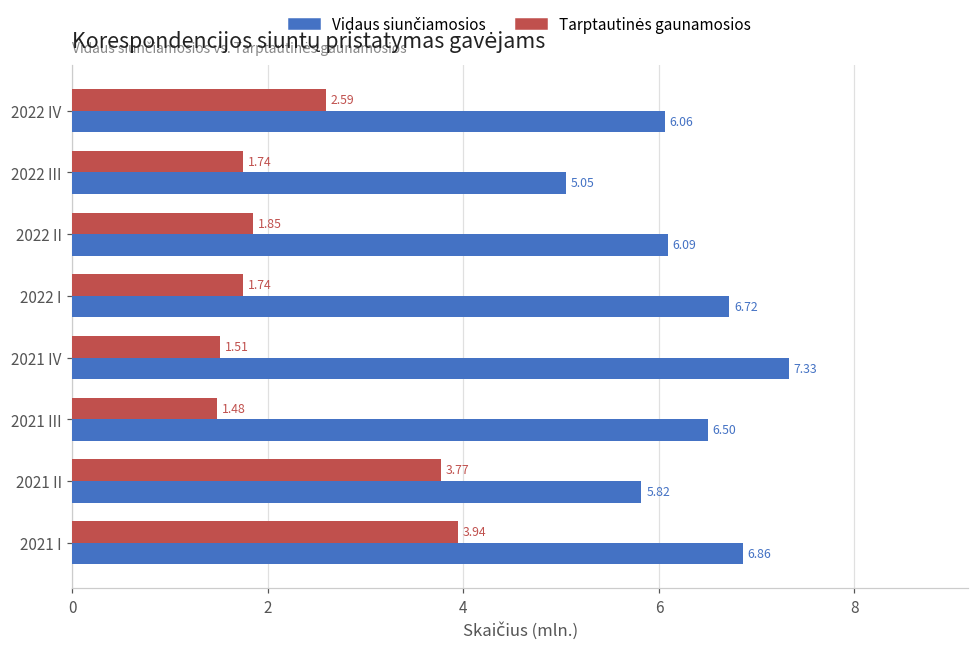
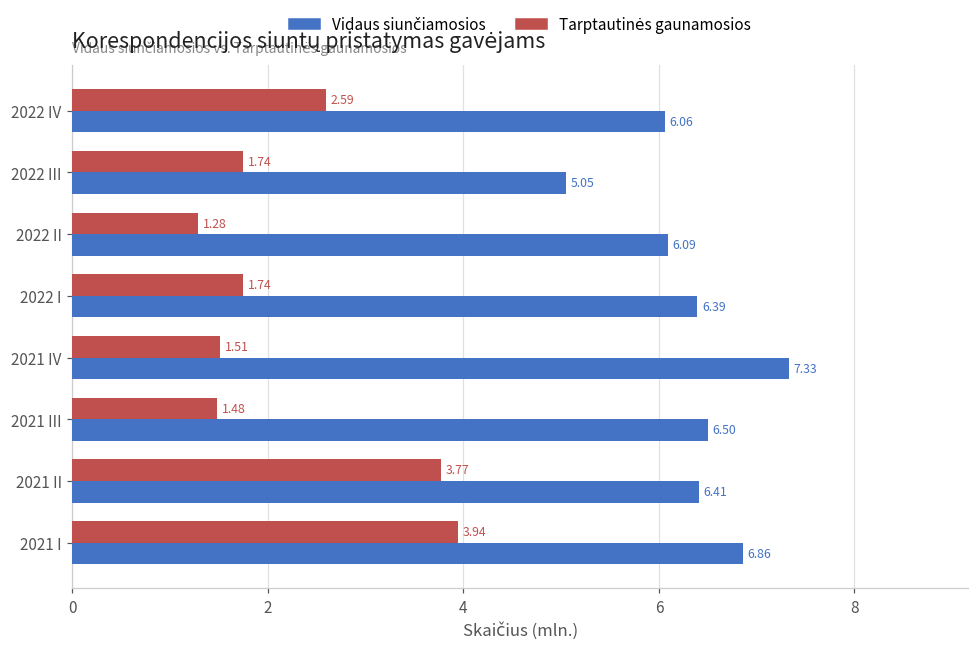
Tarptautinės gaunamosios, 2022 II: 1.85 -> 1.28
Vidaus siunčiamosios, 2022 I: 6.72 -> 6.39
Vidaus siunčiamosios, 2021 II: 5.82 -> 6.41
